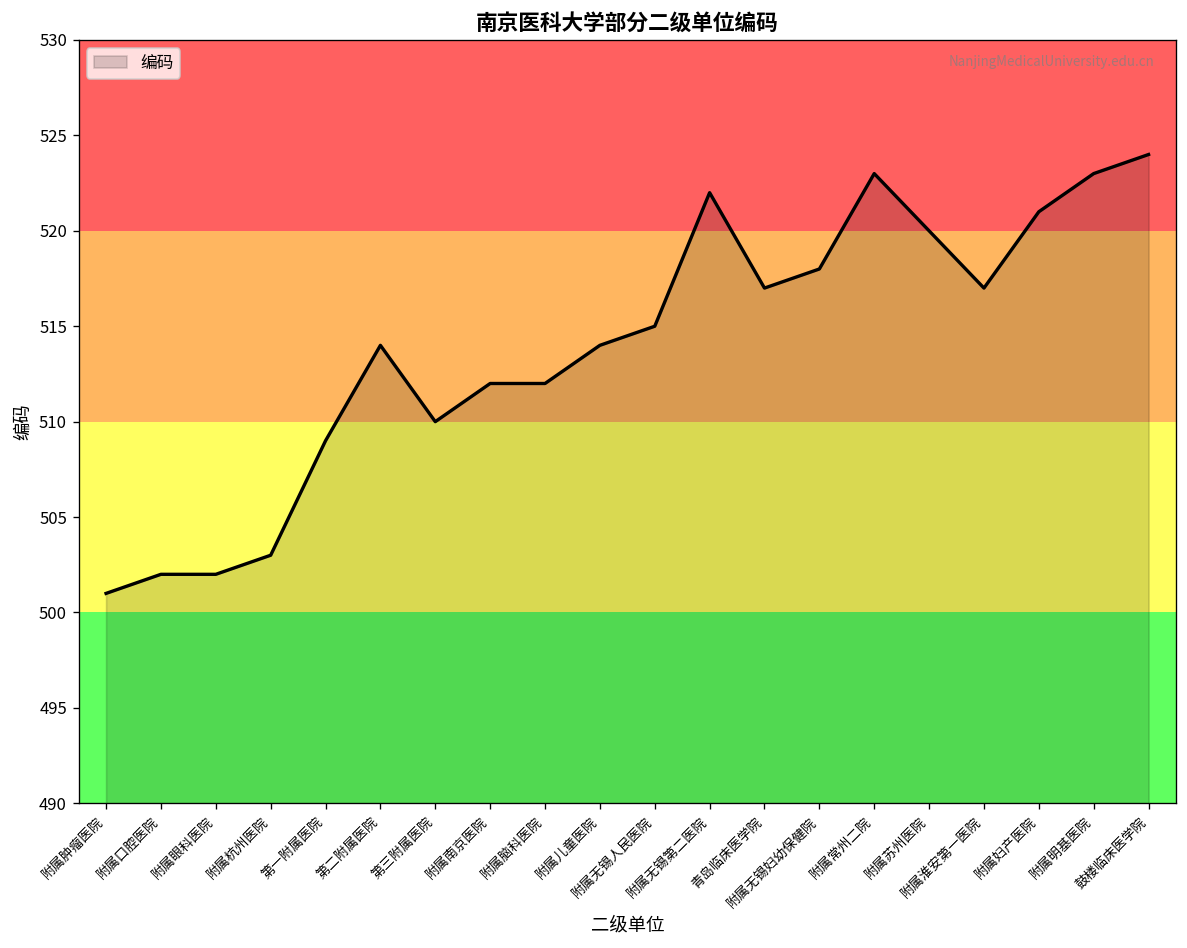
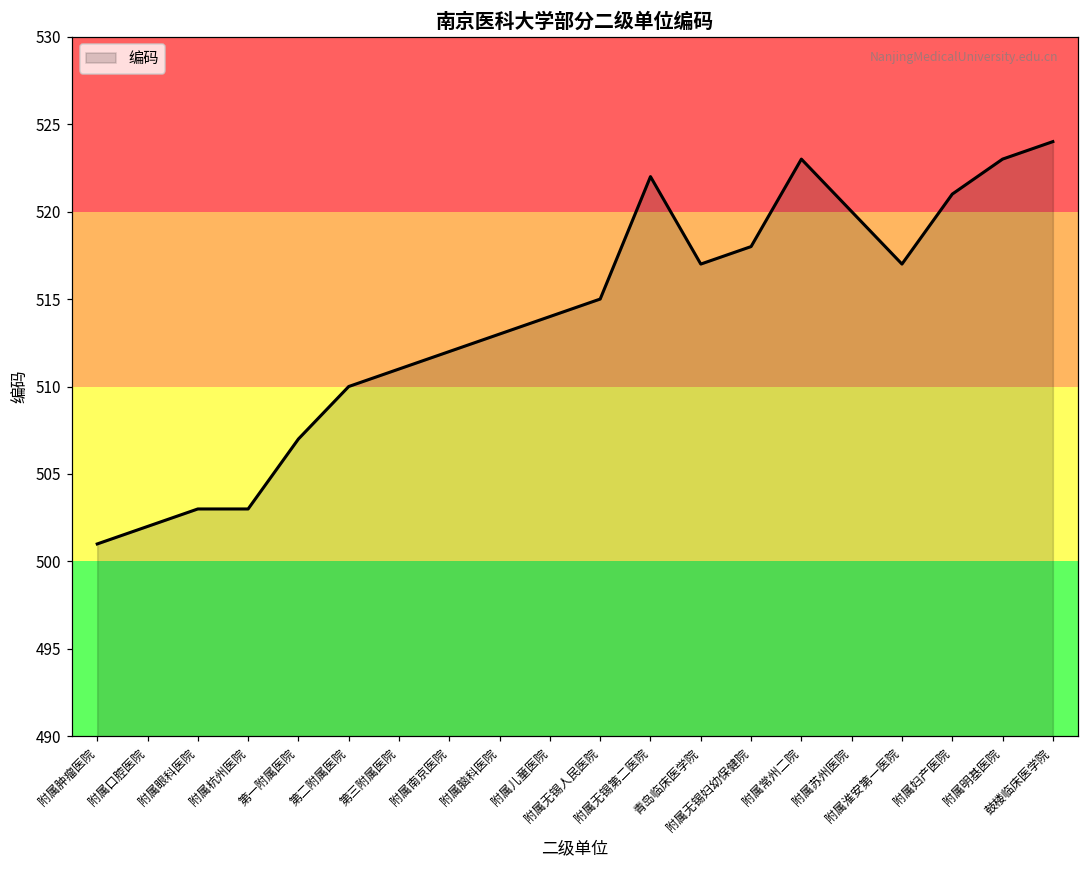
附属眼科医院: 502 -> 503
第一附属医院: 509 -> 507
第二附属医院: 514 -> 510
第三附属医院: 510 -> 511
附属脑科医院: 512 -> 513
